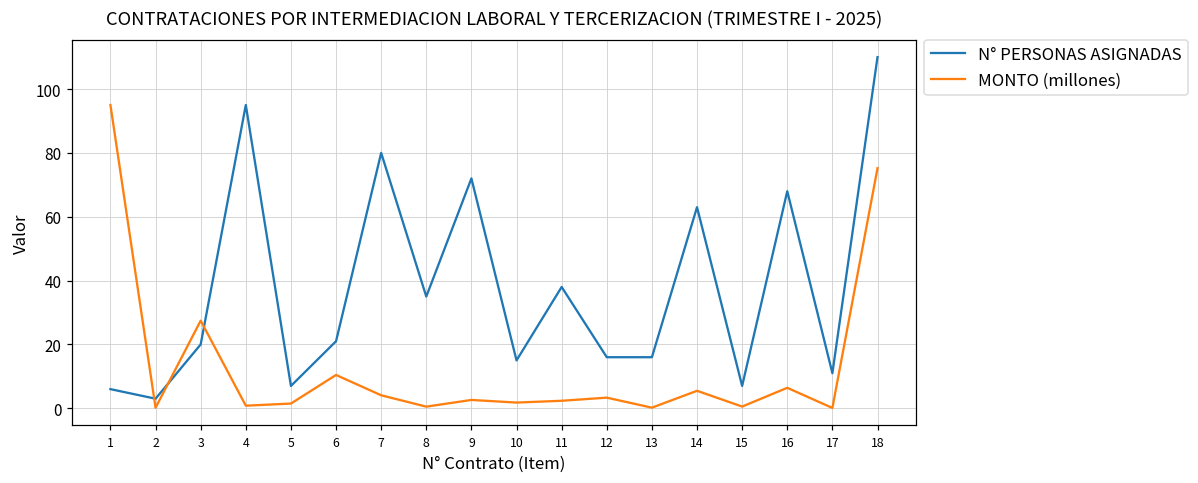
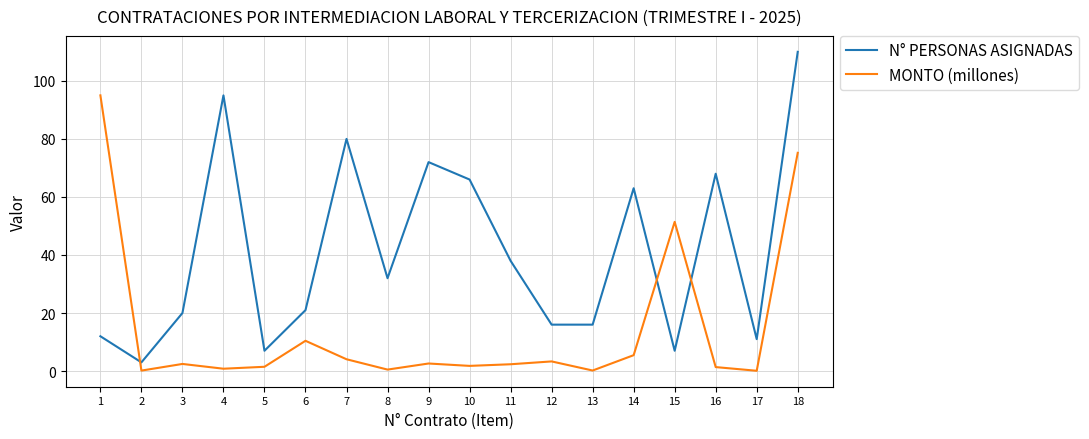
N° PERSONAS ASIGNADAS, 1: 6 -> 12
MONTO (millones), 3: 27 -> 2
N° PERSONAS ASIGNADAS, 8: 35 -> 32
N° PERSONAS ASIGNADAS, 10: 15 -> 66
MONTO (millones), 15: 1 -> 51
MONTO (millones), 16: 6 -> 1
